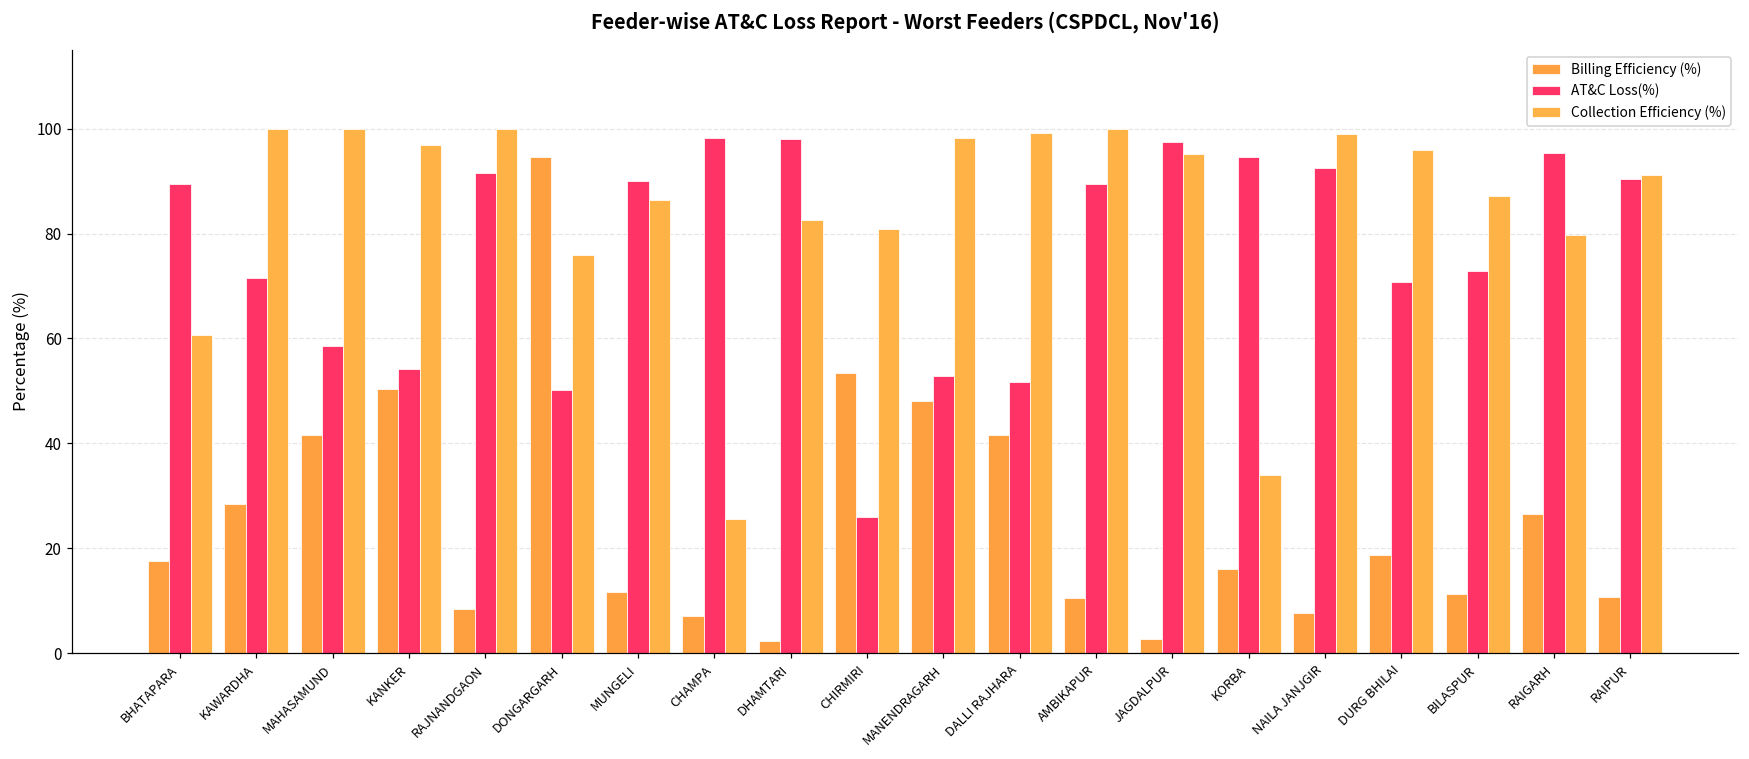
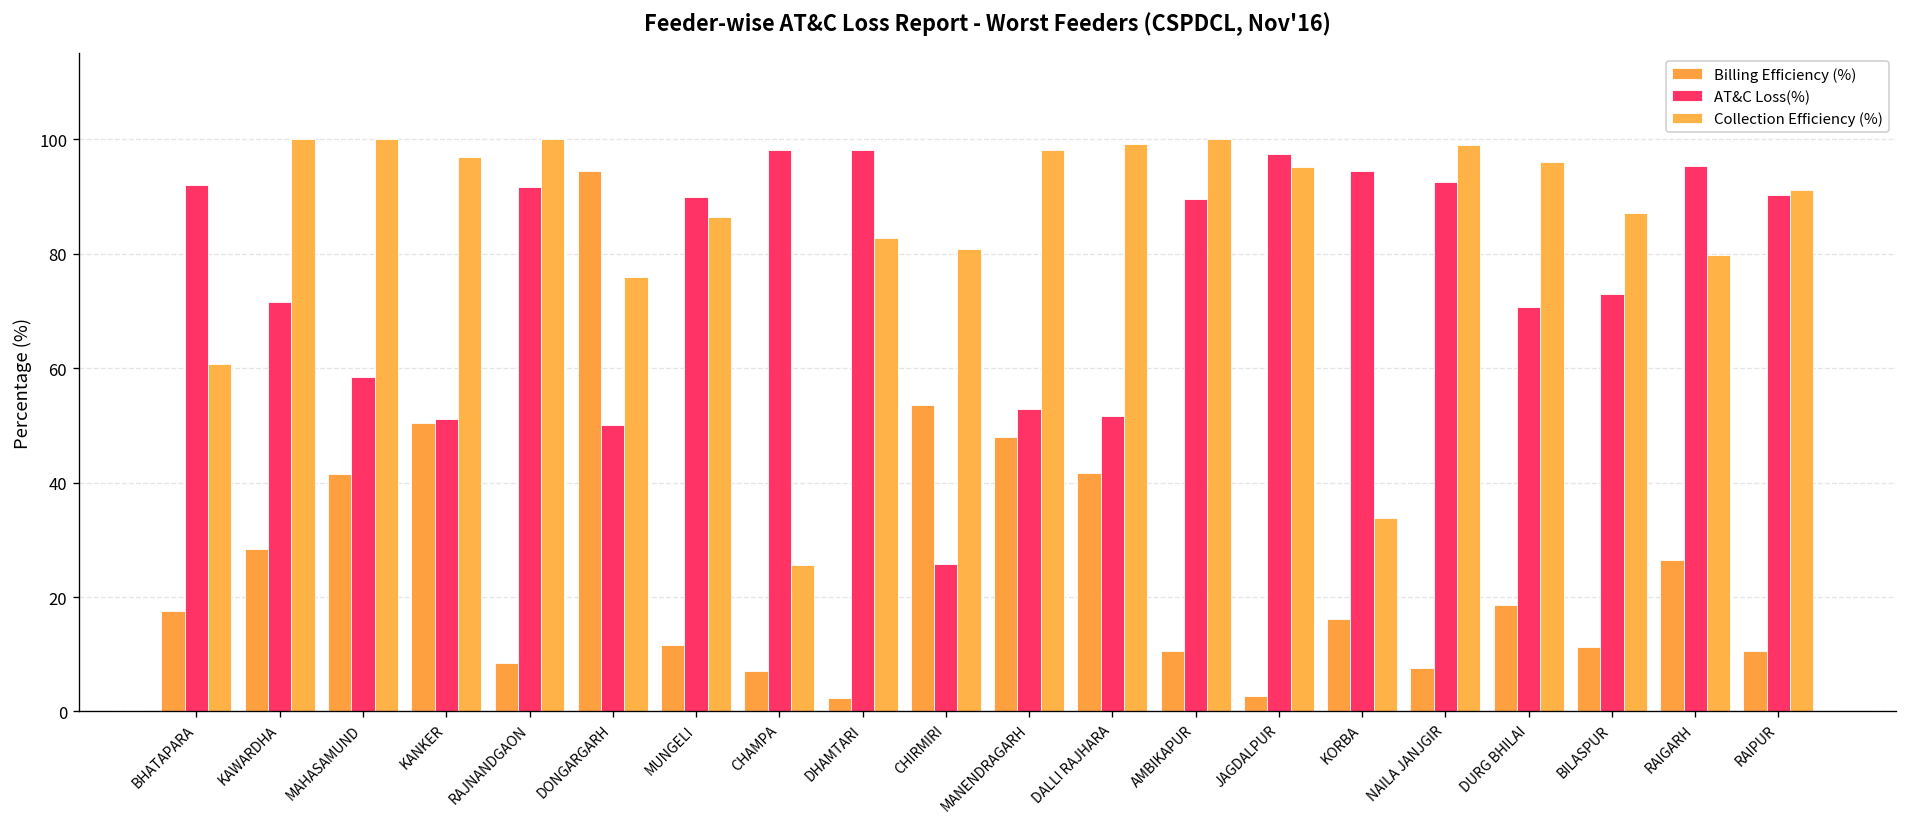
AT&C Loss(%), BHATAPARA: 89 -> 92
AT&C Loss(%), KANKER: 54 -> 51
